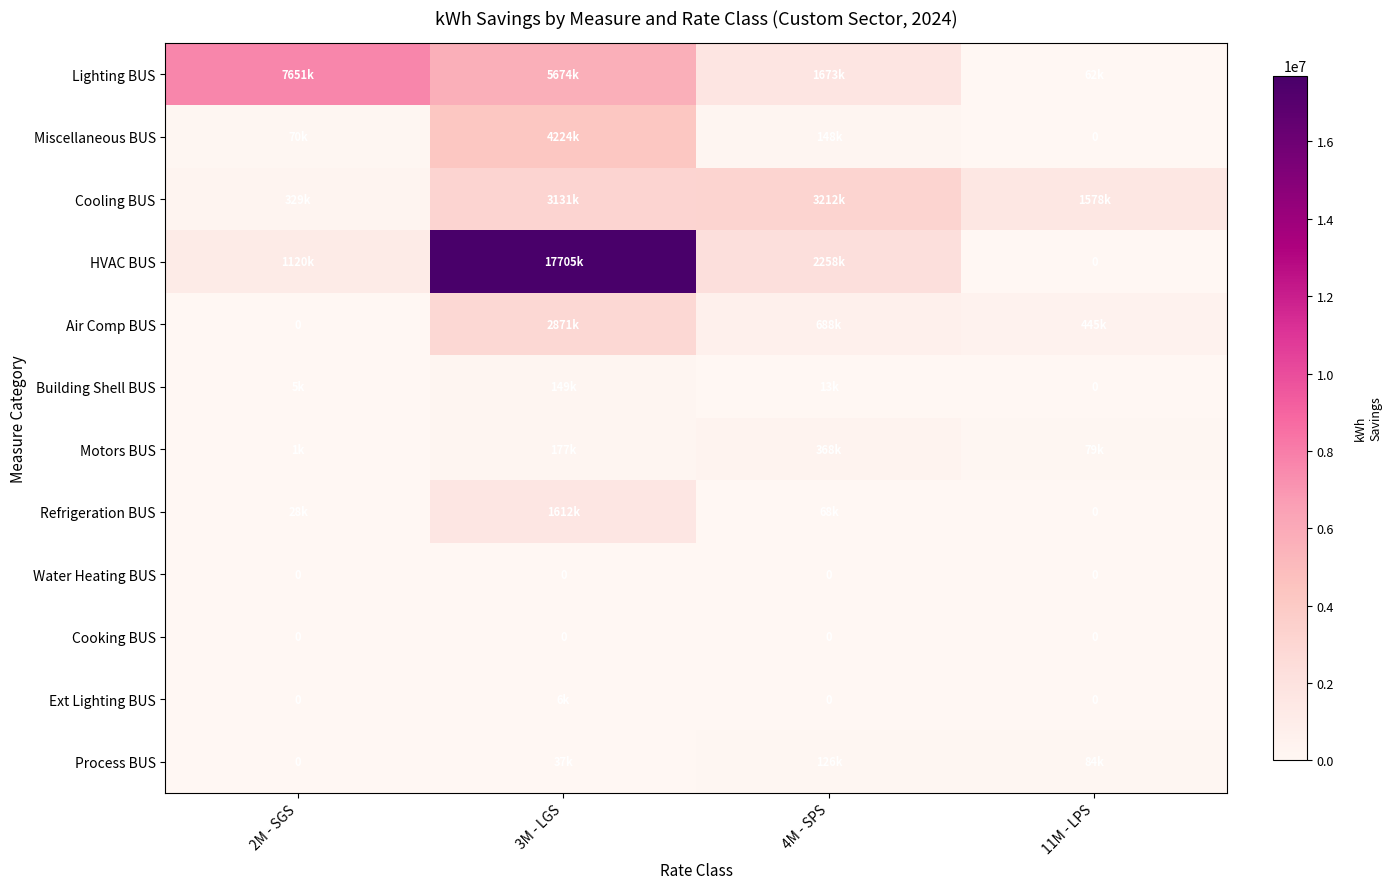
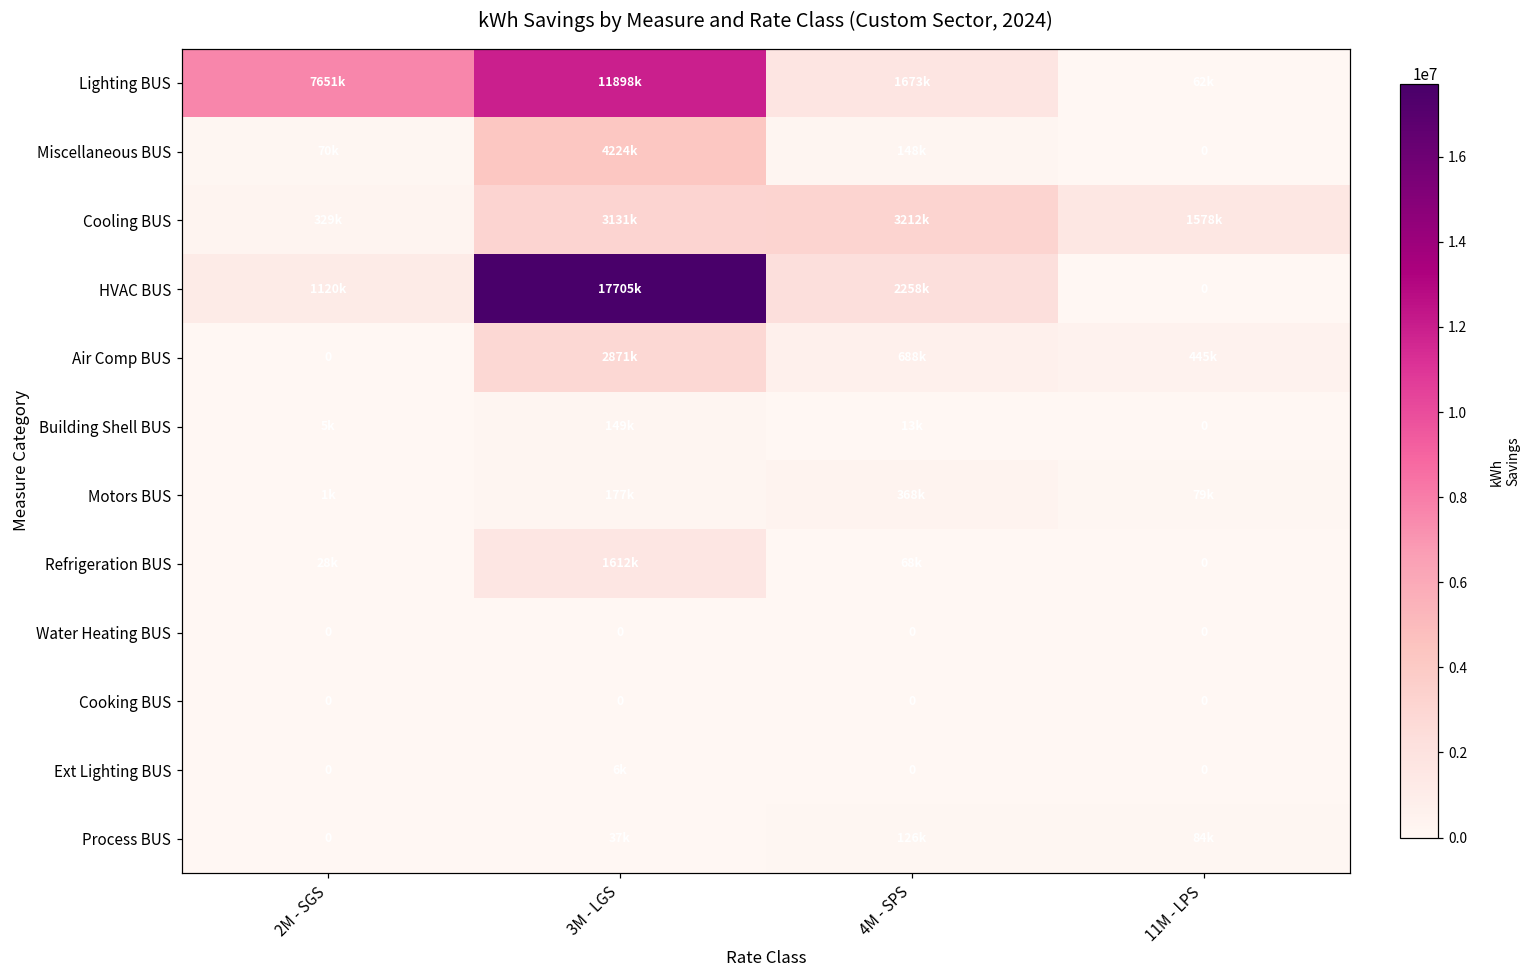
Lighting BUS, 3M - LGS: 5674k -> 11898k
